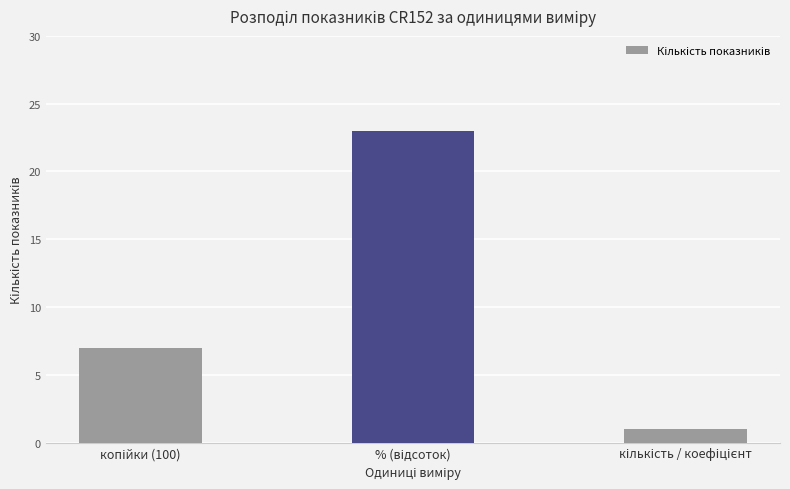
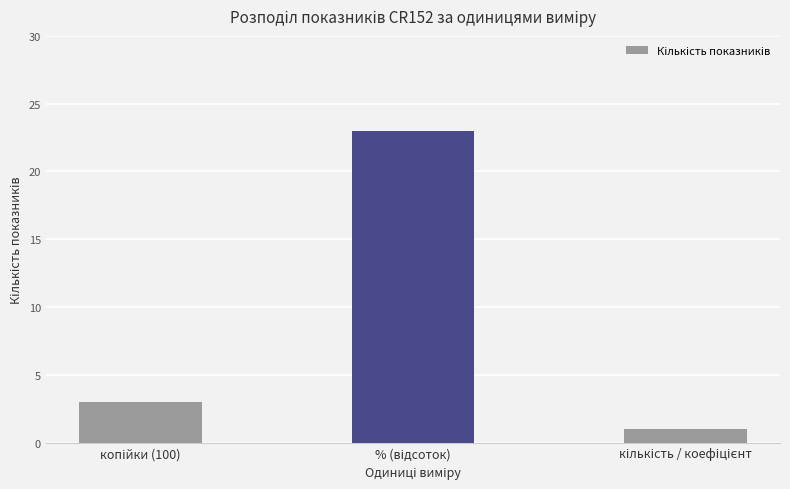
копійки (100): 7 -> 3
